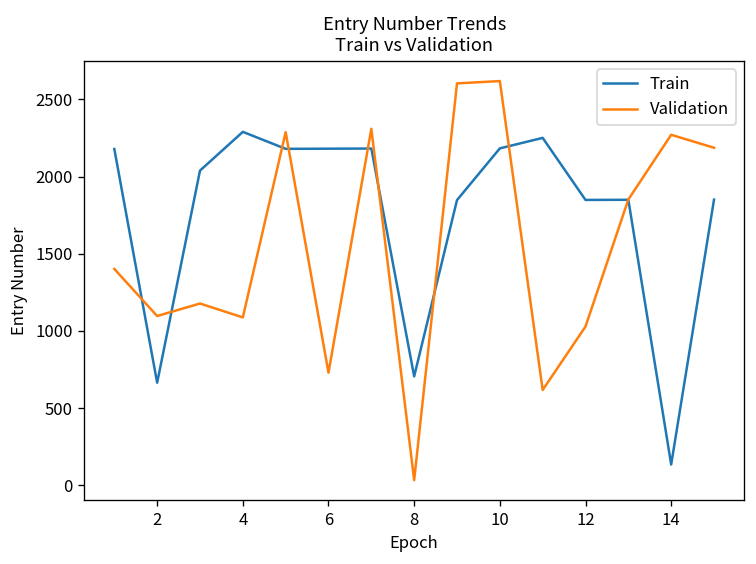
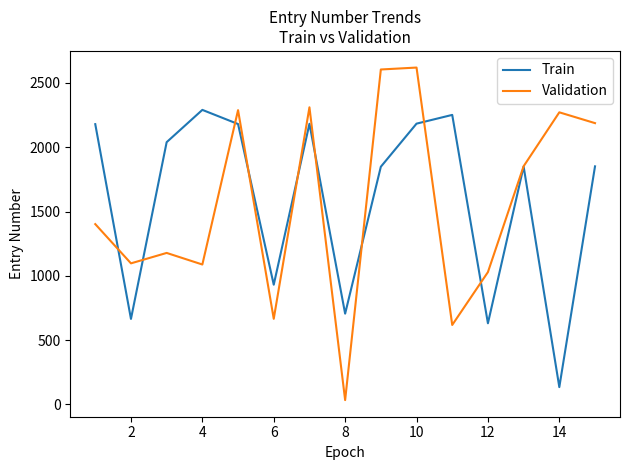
Train, 6: 2180 -> 930
Validation, 6: 730 -> 670
Train, 12: 1850 -> 630
